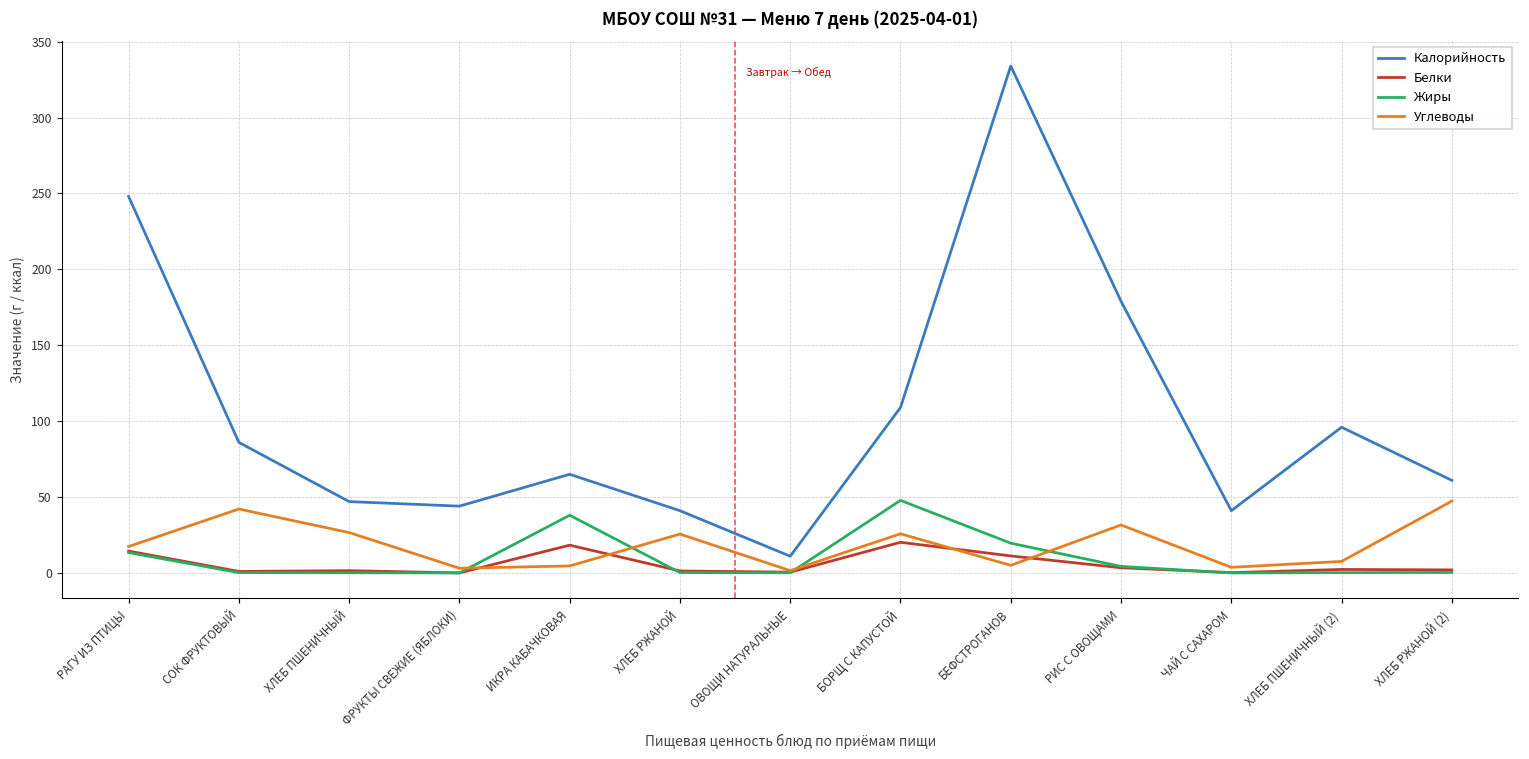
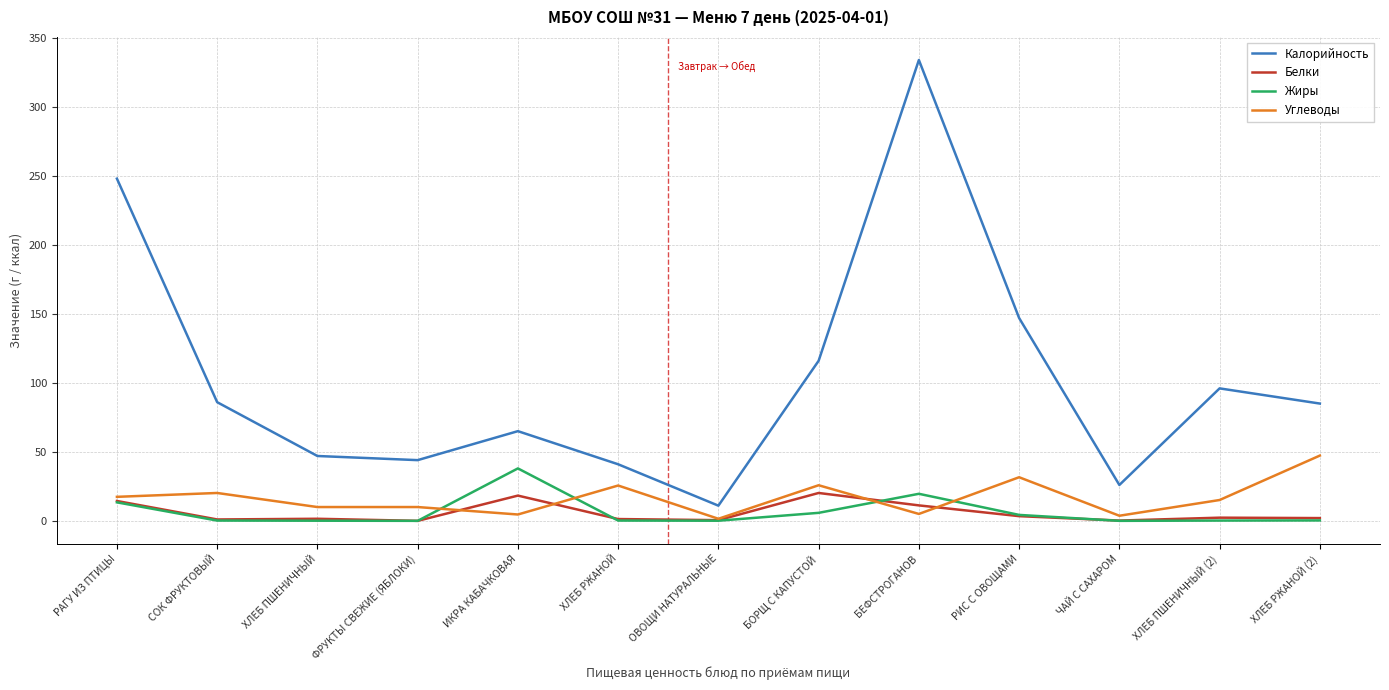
Углеводы, СОК ФРУКТОВЫЙ: 42 -> 20
Углеводы, ХЛЕБ ПШЕНИЧНЫЙ: 27 -> 10
Углеводы, ФРУКТЫ СВЕЖИЕ (ЯБЛОКИ): 3 -> 10
Калорийность, БОРЩ С КАПУСТОЙ: 109 -> 116
Жиры, БОРЩ С КАПУСТОЙ: 48 -> 6
Калорийность, РИС С ОВОЩАМИ: 179 -> 147
Калорийность, ЧАЙ С САХАРОМ: 41 -> 26
Углеводы, ХЛЕБ ПШЕНИЧНЫЙ (2): 8 -> 15
Калорийность, ХЛЕБ РЖАНОЙ (2): 61 -> 85
